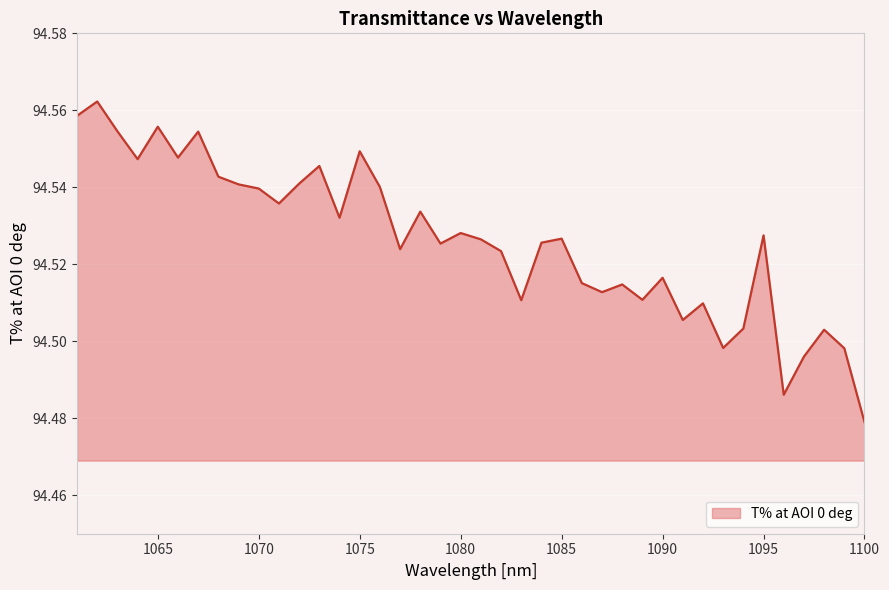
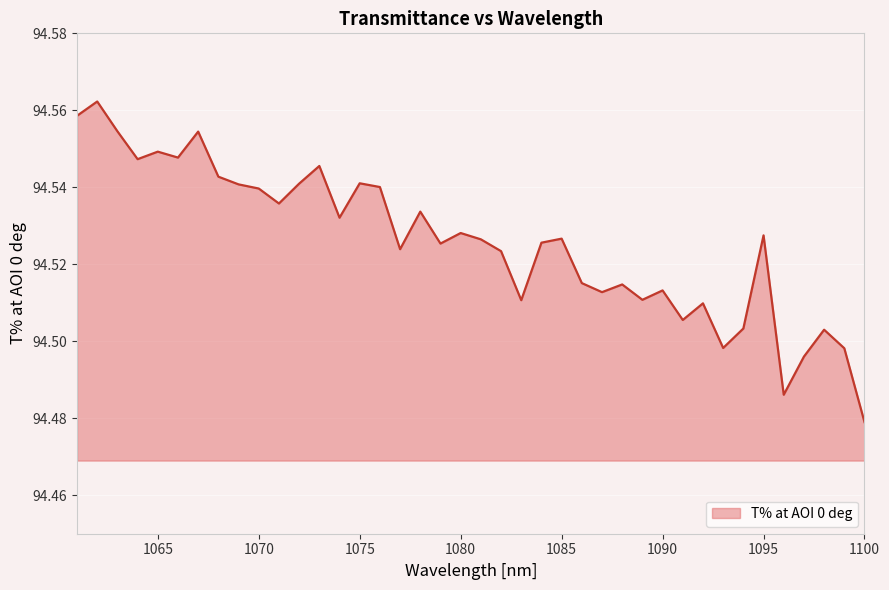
1065: 94.556 -> 94.549
1075: 94.549 -> 94.541
1090: 94.516 -> 94.513
